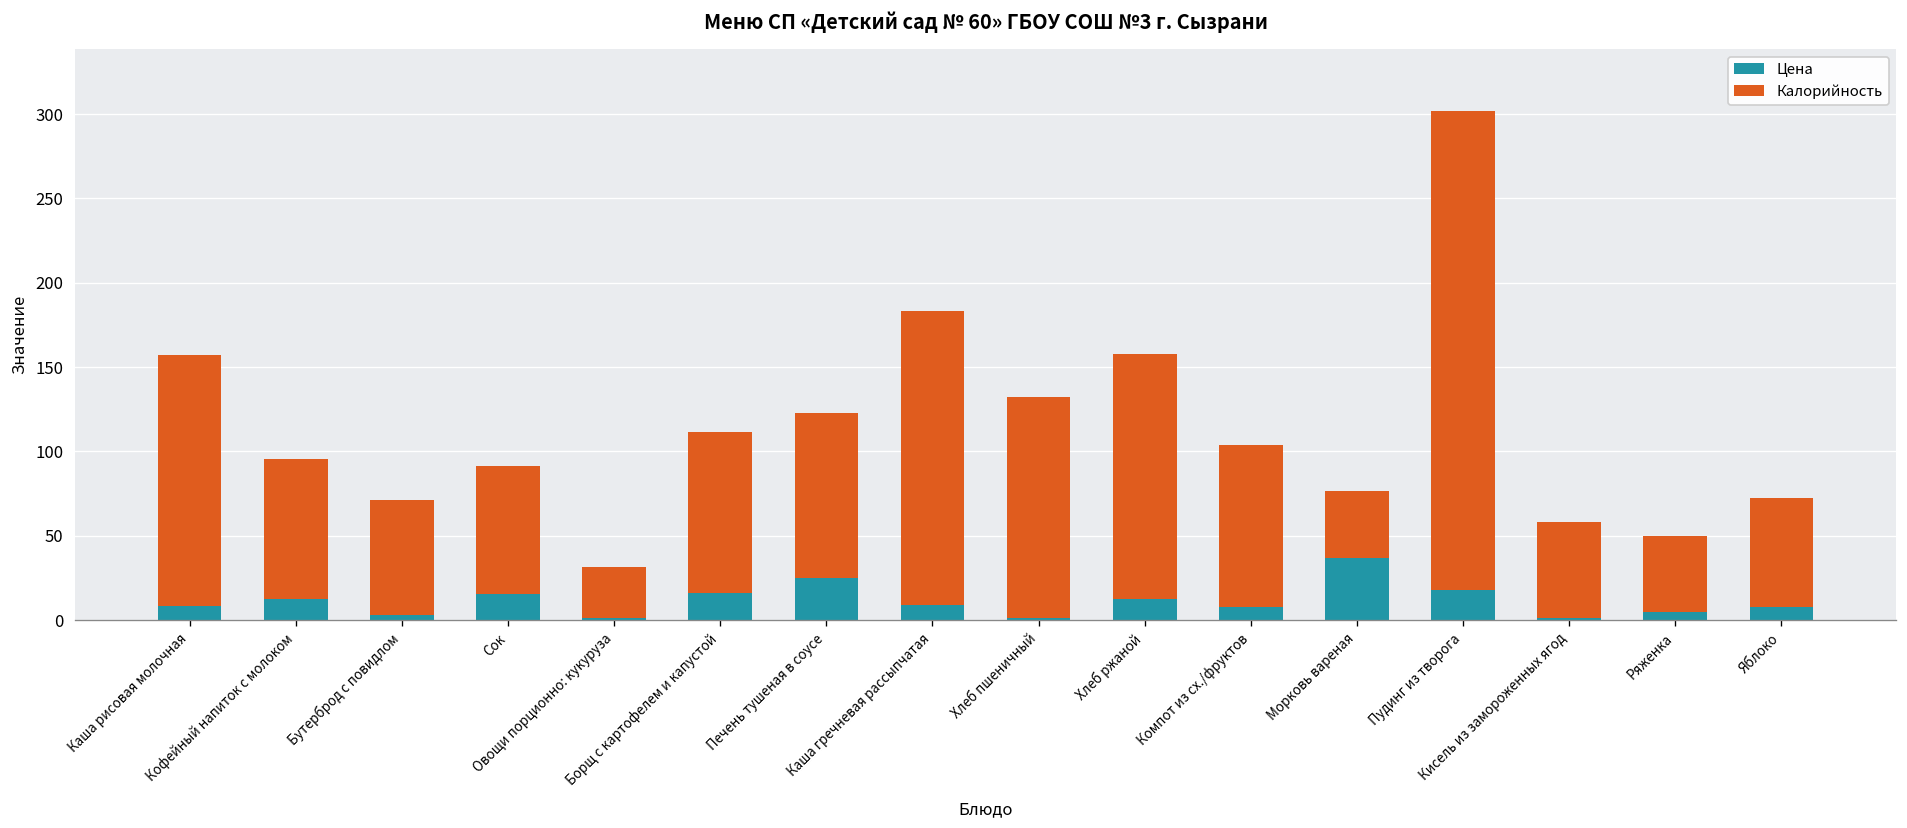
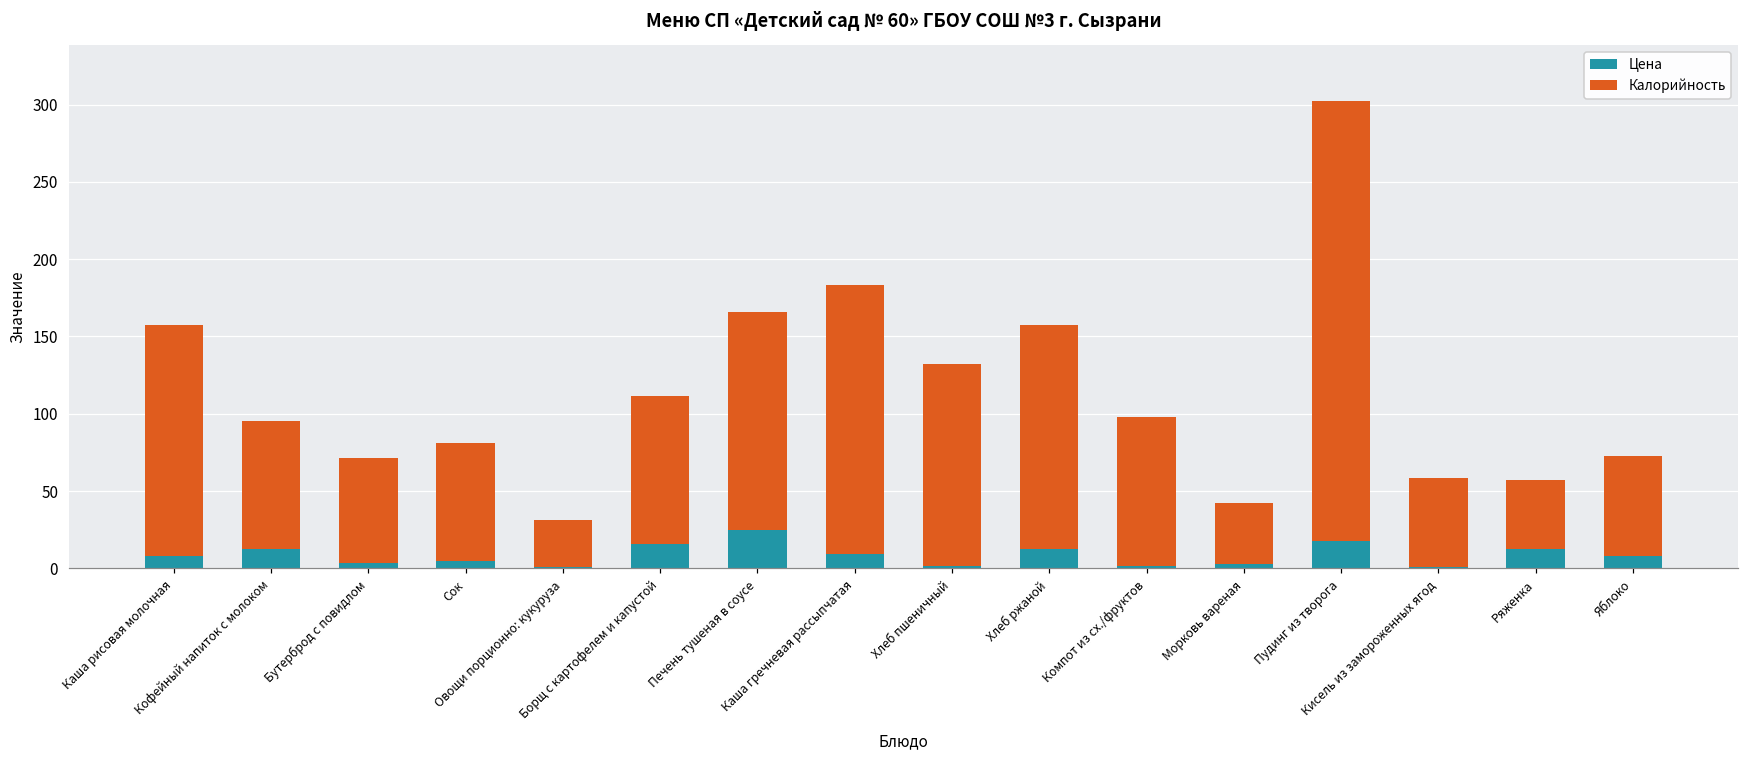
Цена, Сок: 16 -> 5
Калорийность, Печень тушеная в соусе: 98 -> 141
Цена, Компот из сх./фруктов: 8 -> 2
Цена, Морковь вареная: 37 -> 3
Цена, Ряженка: 5 -> 12
